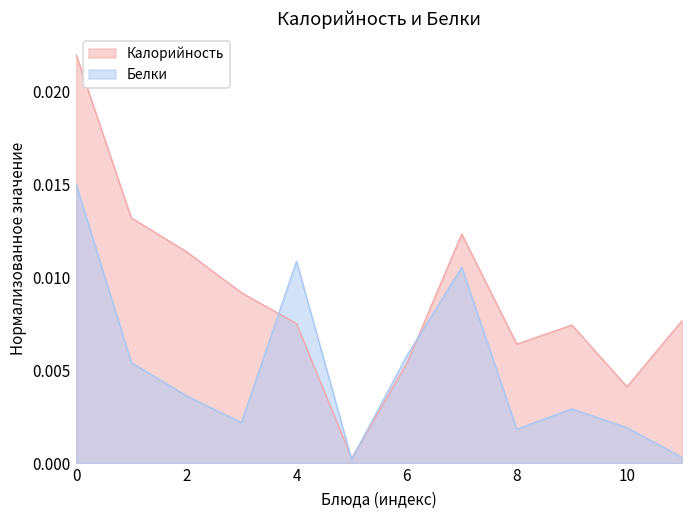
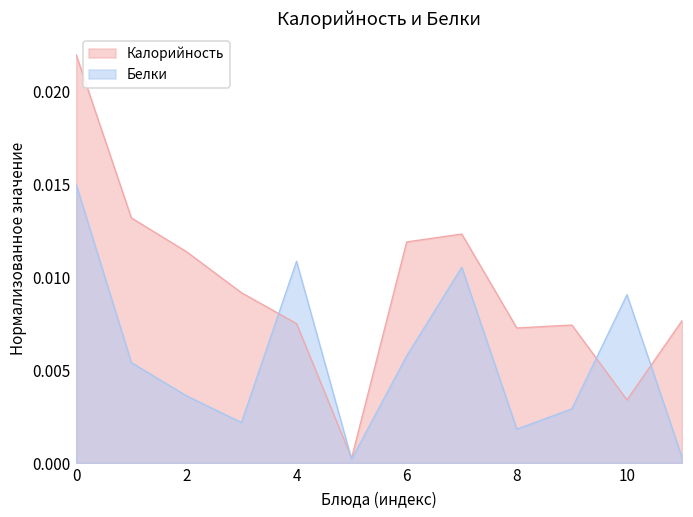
Калорийность, 6: 0.0054 -> 0.0119
Калорийность, 8: 0.0064 -> 0.0073
Калорийность, 10: 0.0041 -> 0.0034
Белки, 10: 0.0019 -> 0.0091
